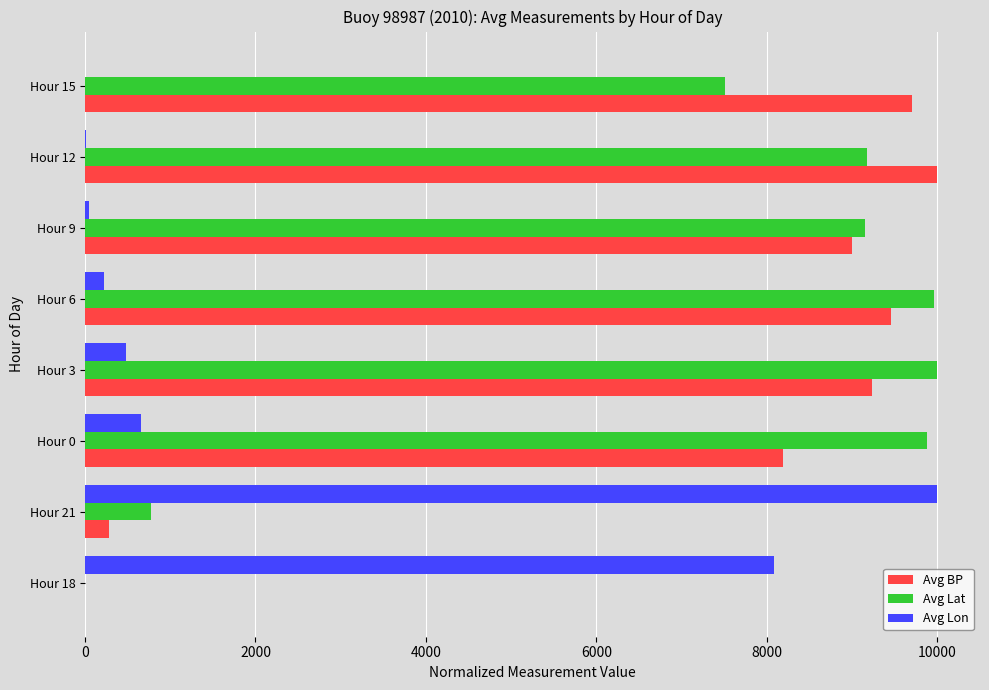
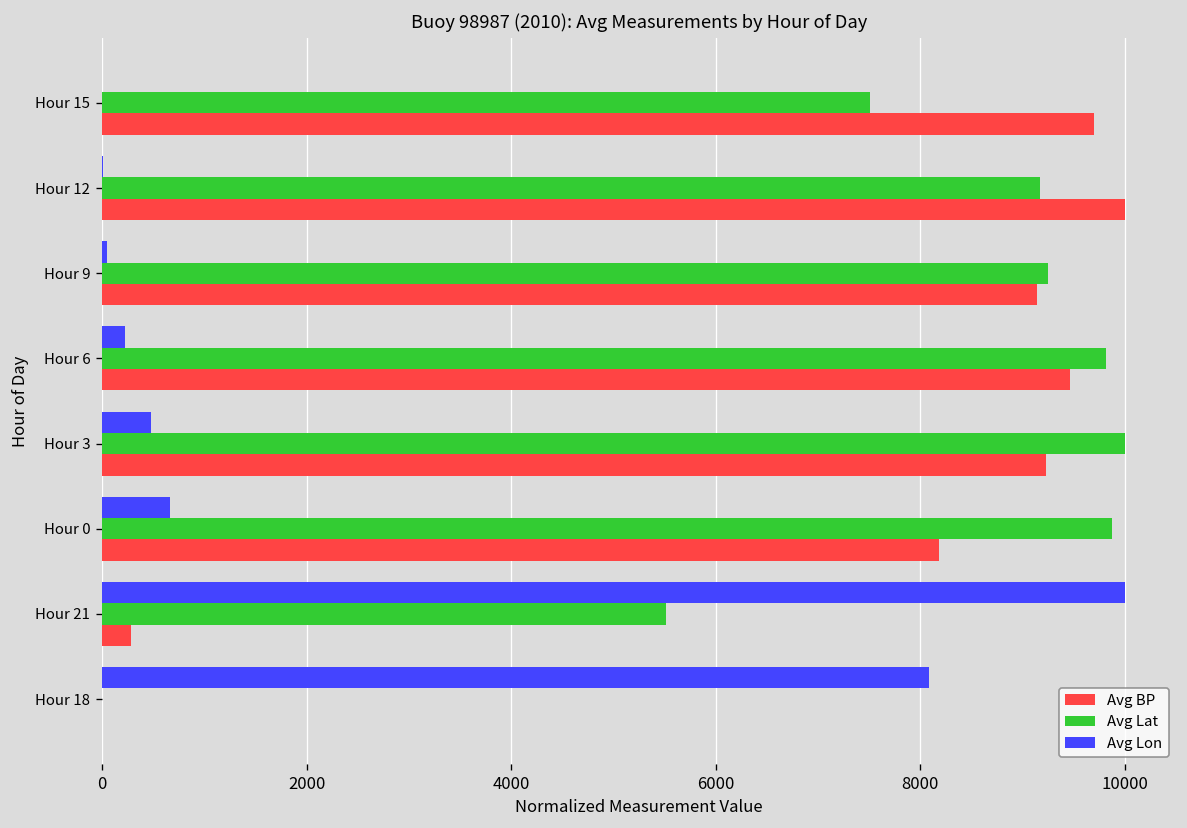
Avg Lat, Hour 9: 9100 -> 9300
Avg BP, Hour 9: 9000 -> 9100
Avg Lat, Hour 6: 10000 -> 9800
Avg Lat, Hour 21: 800 -> 5500
